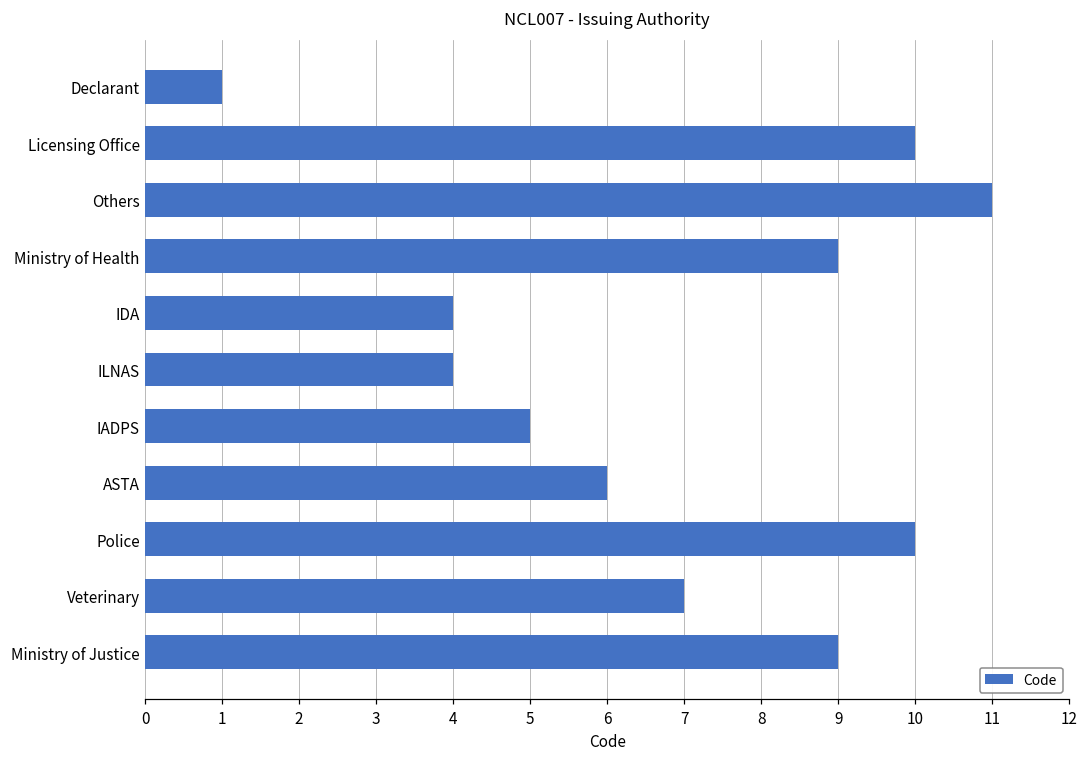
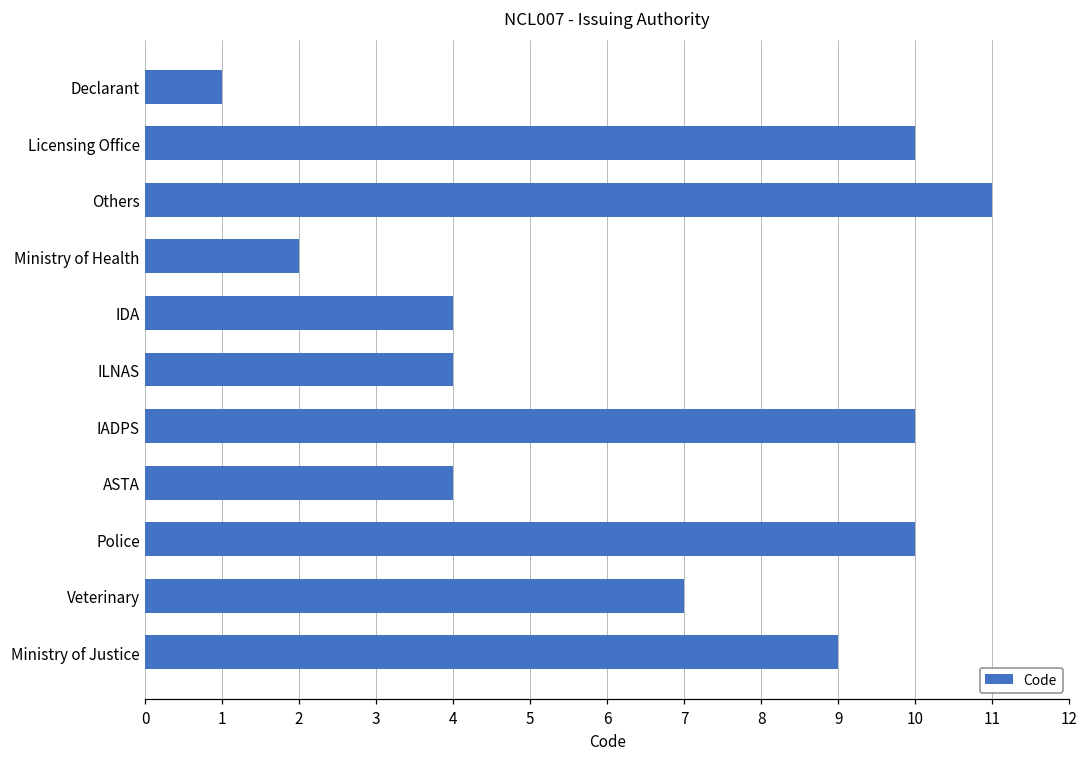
Ministry of Health: 9 -> 2
IADPS: 5 -> 10
ASTA: 6 -> 4
